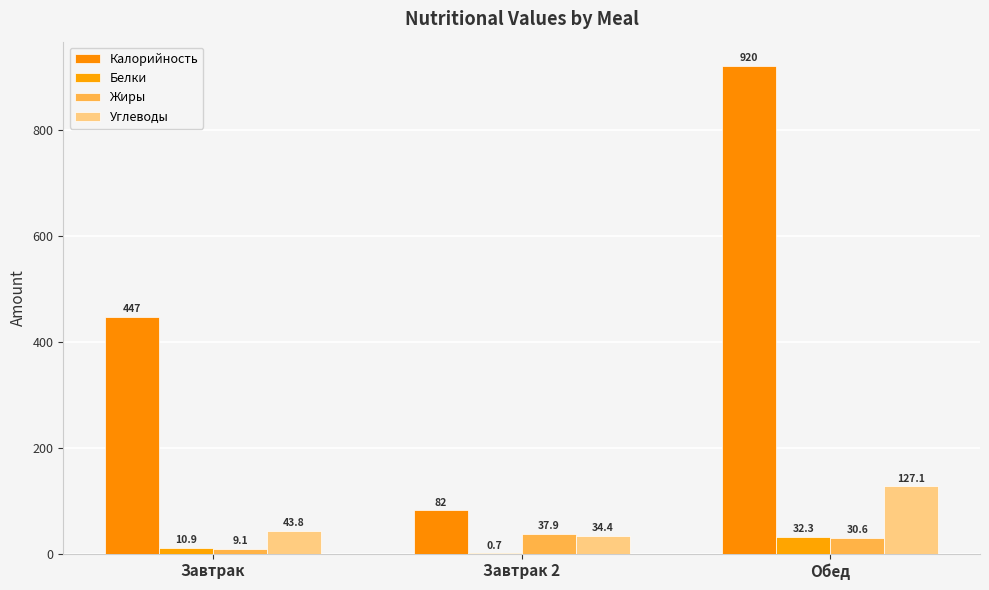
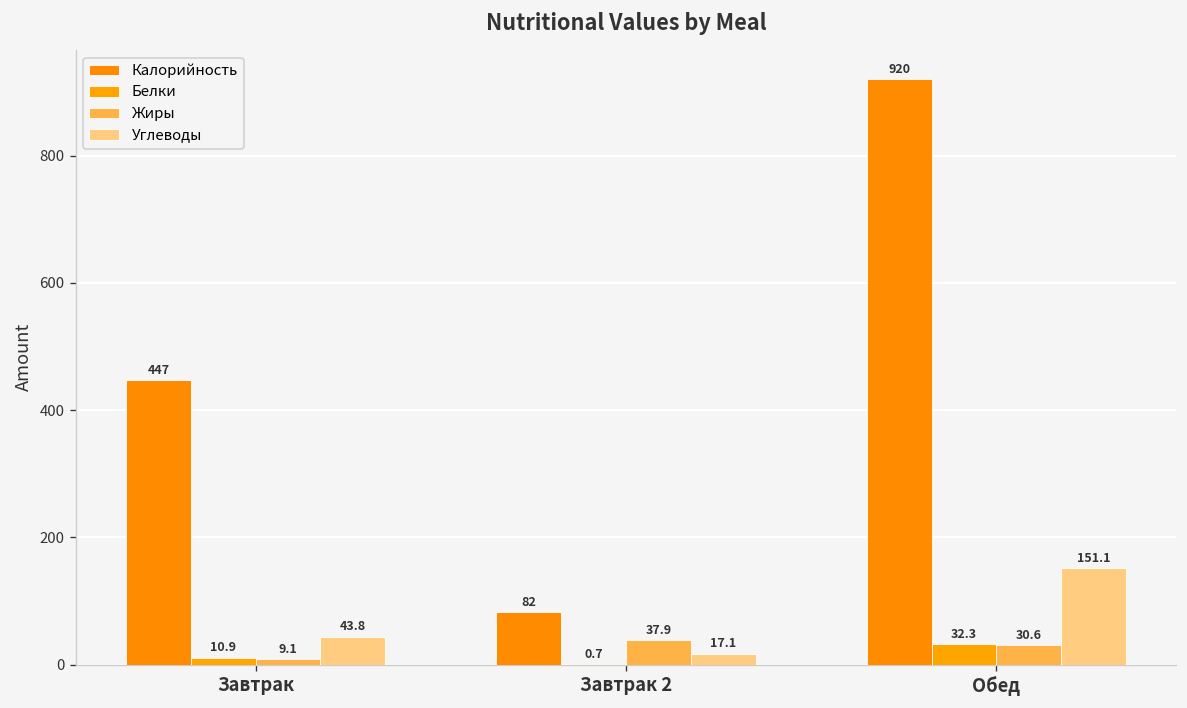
Углеводы, Завтрак 2: 34.4 -> 17.1
Углеводы, Обед: 127.1 -> 151.1
